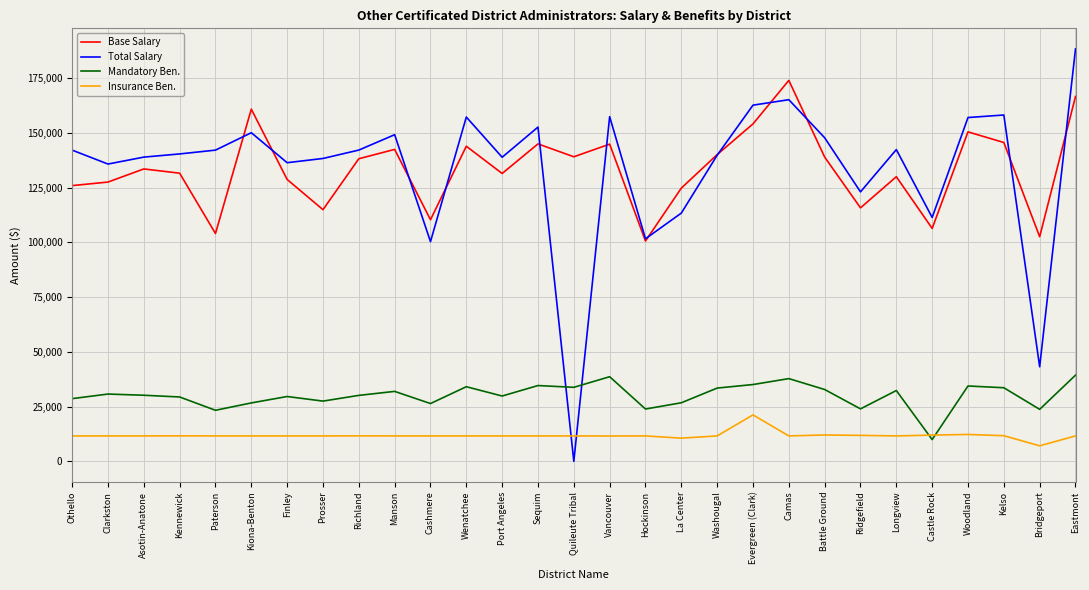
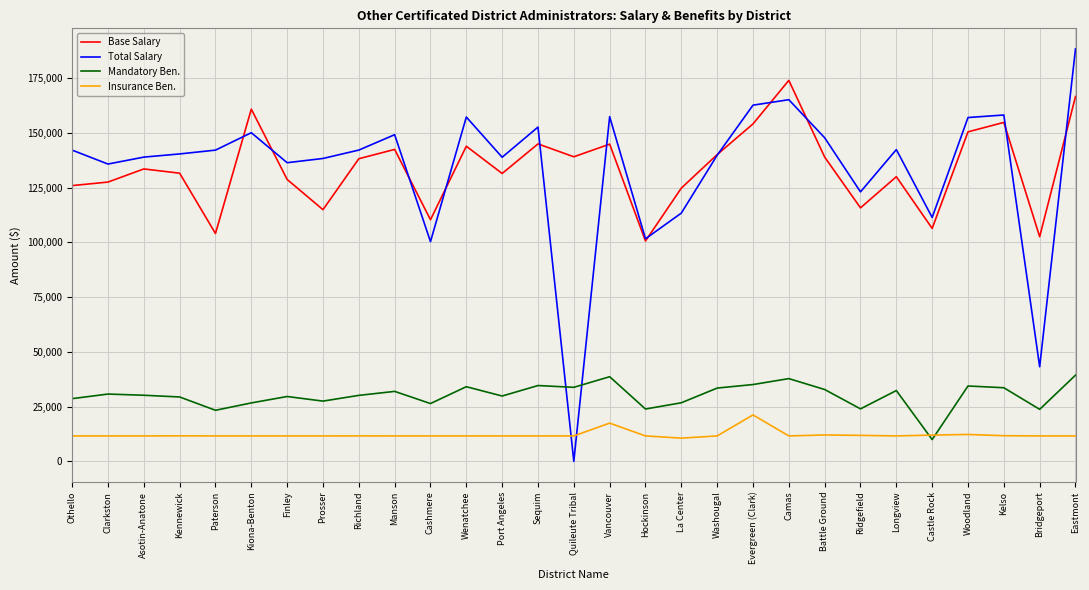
Insurance Ben., Vancouver: 12,000 -> 17,000
Base Salary, Kelso: 146,000 -> 155,000
Insurance Ben., Bridgeport: 7,000 -> 12,000
